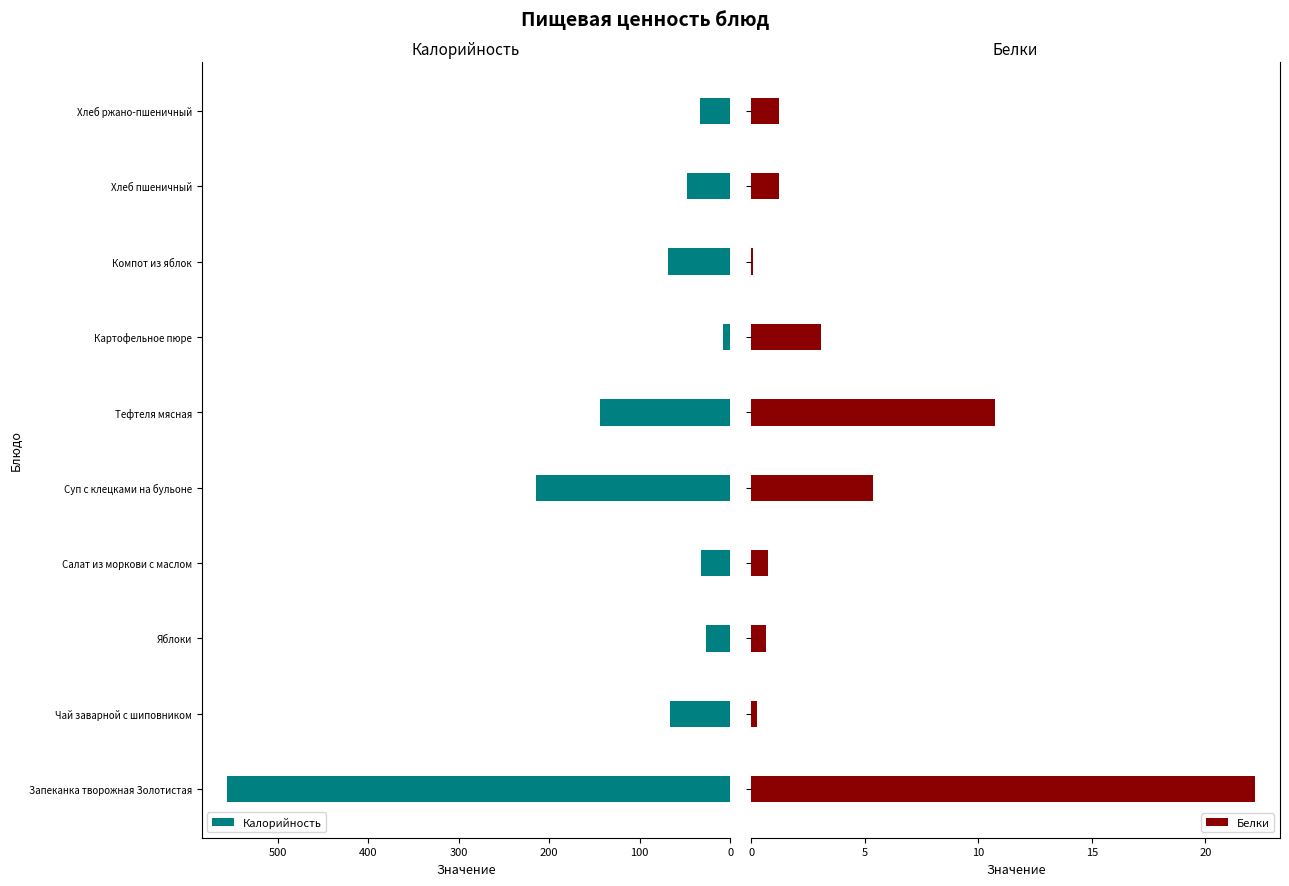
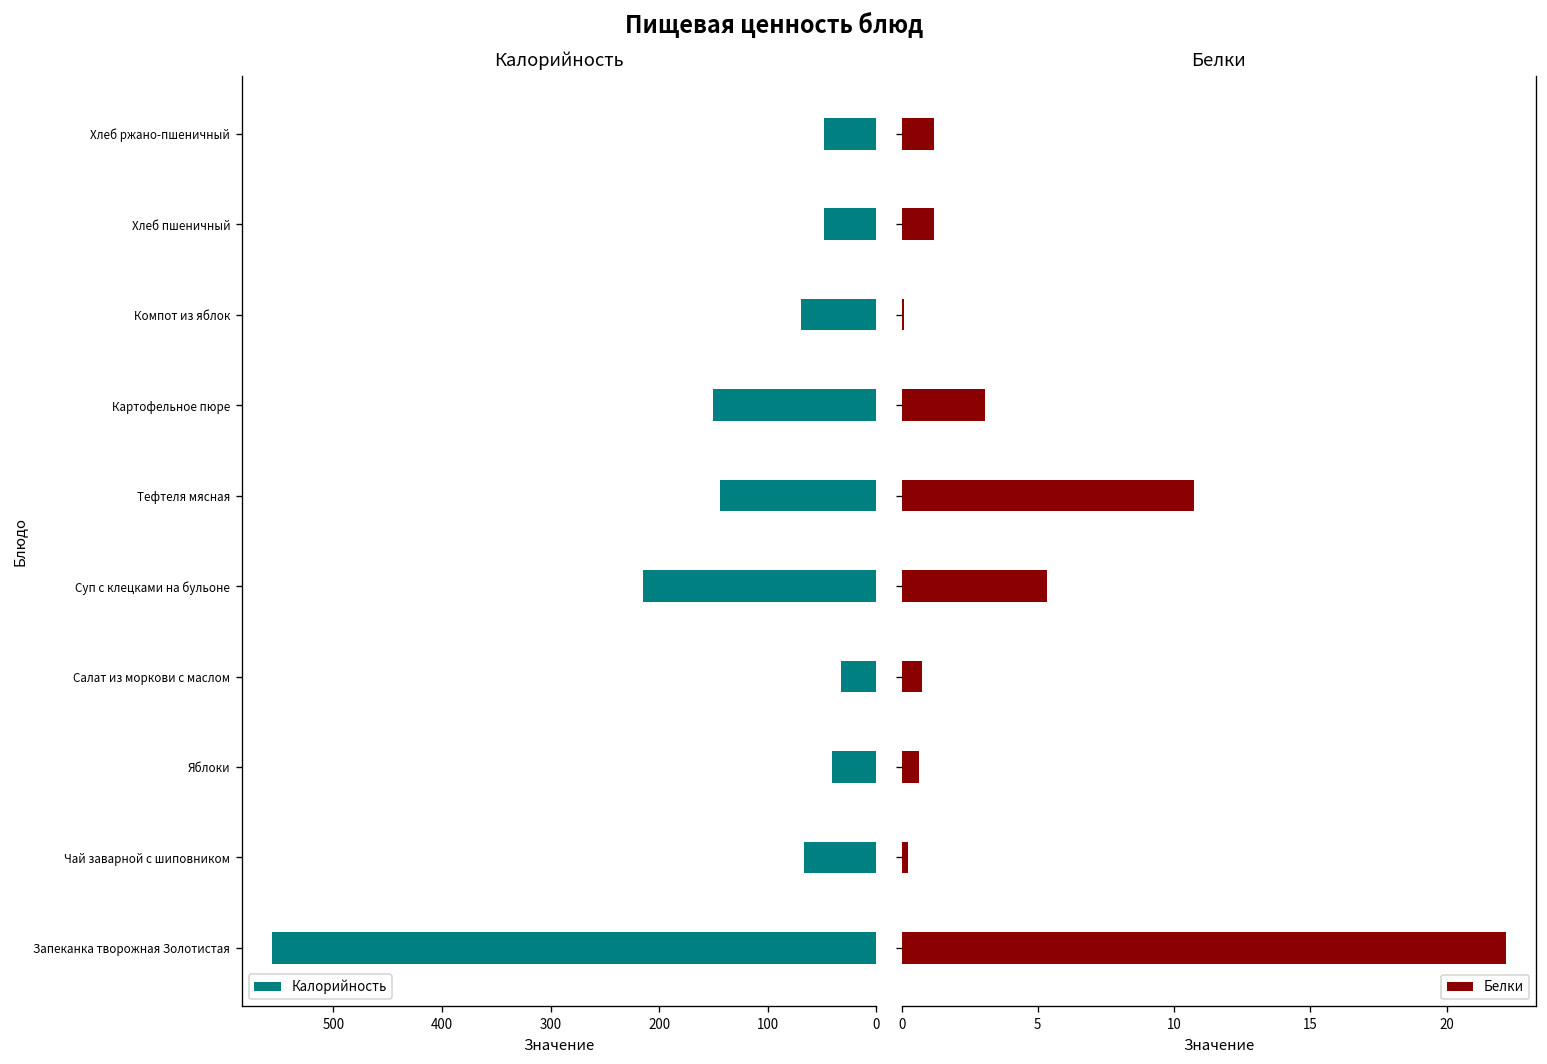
Калорийность, Хлеб ржано-пшеничный: 30 -> 50
Калорийность, Картофельное пюре: 10 -> 150
Калорийность, Яблоки: 30 -> 40
